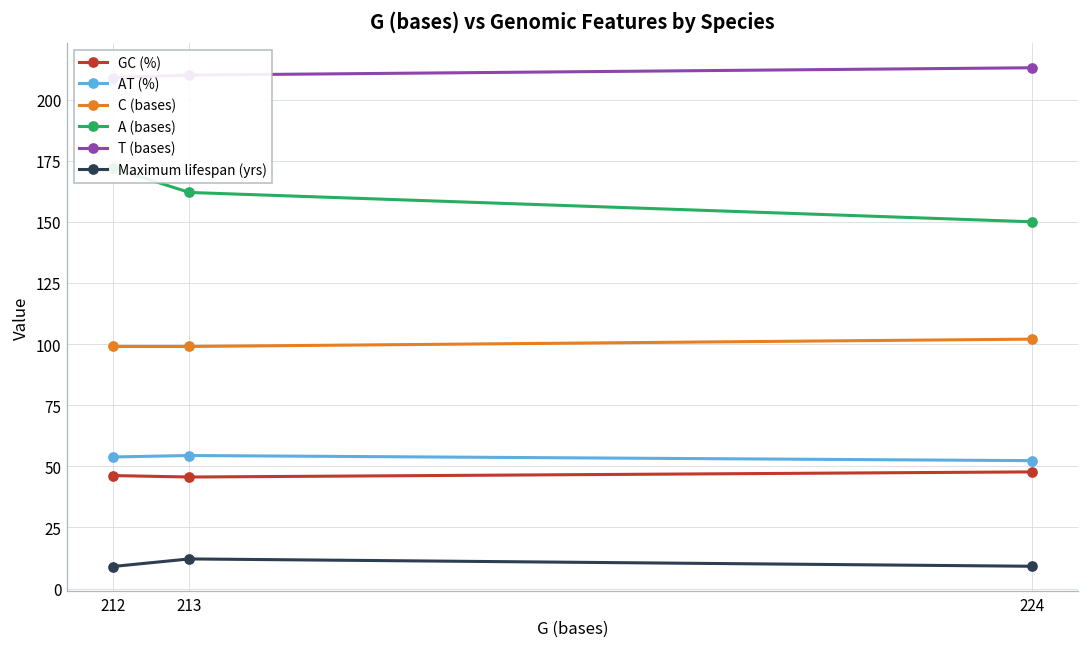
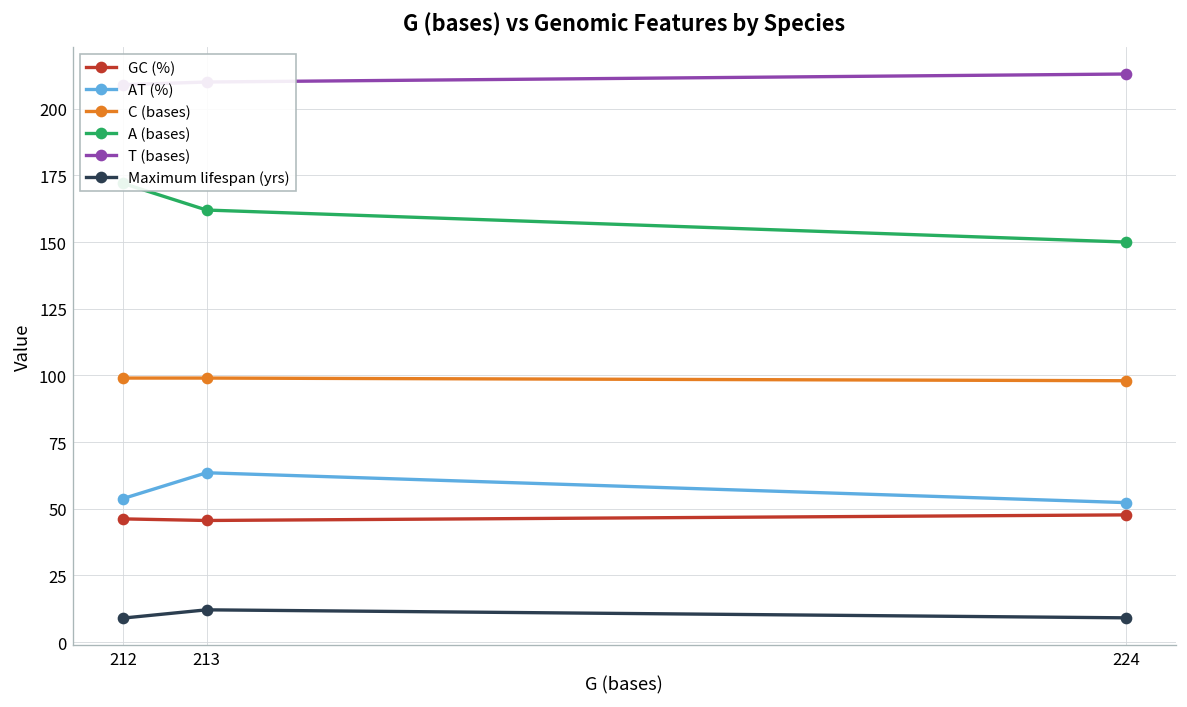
AT (%), 213: 54 -> 64
C (bases), 224: 102 -> 98
